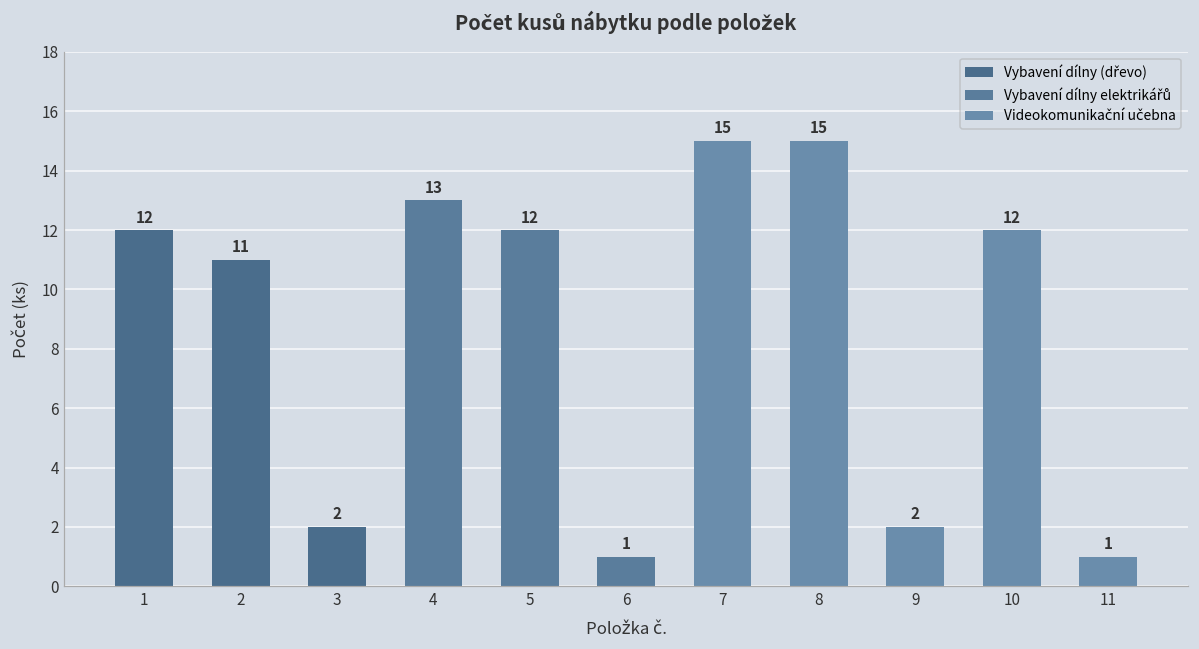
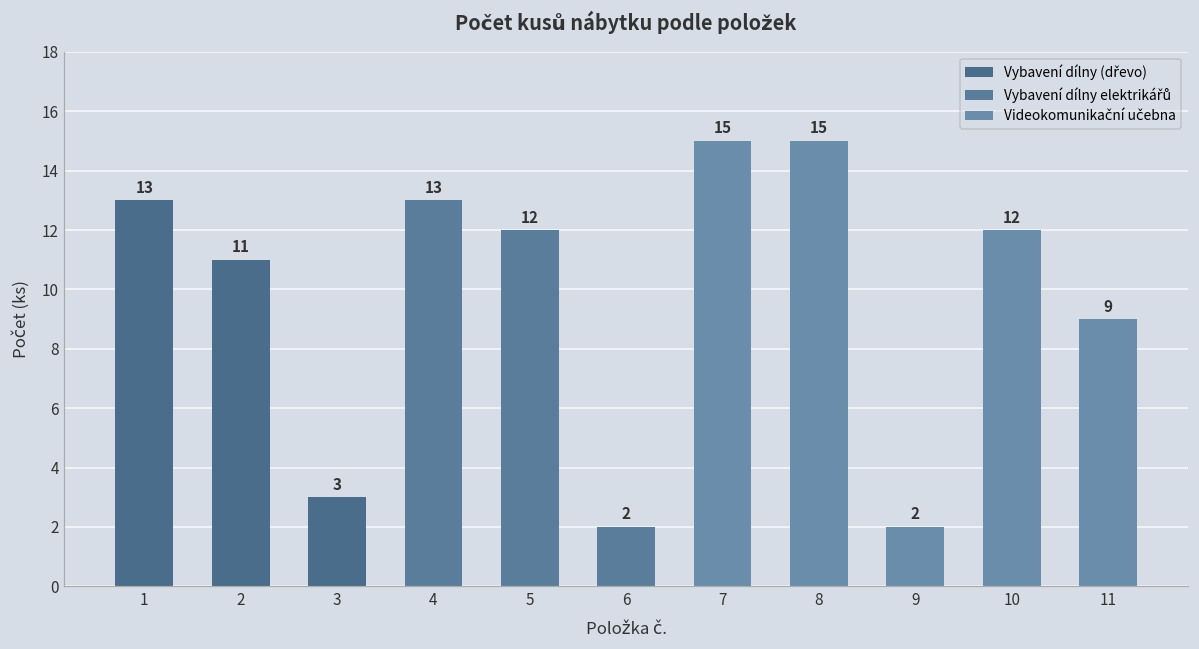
1: 12 -> 13
3: 2 -> 3
6: 1 -> 2
11: 1 -> 9
